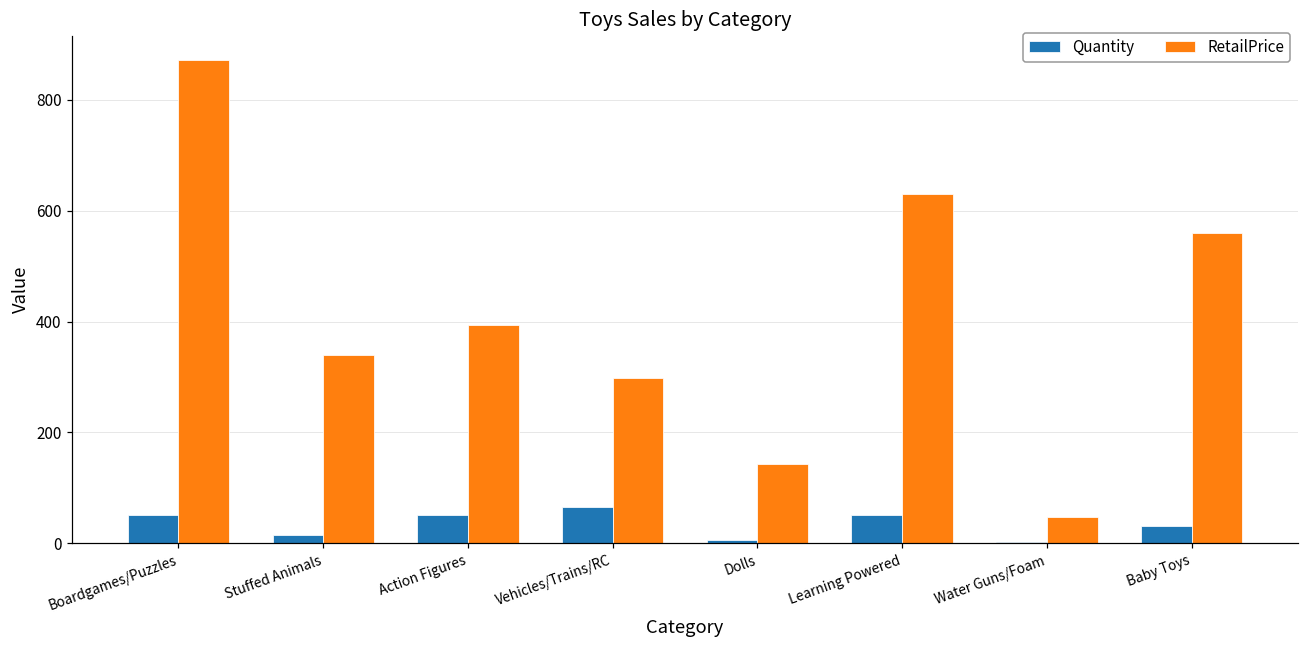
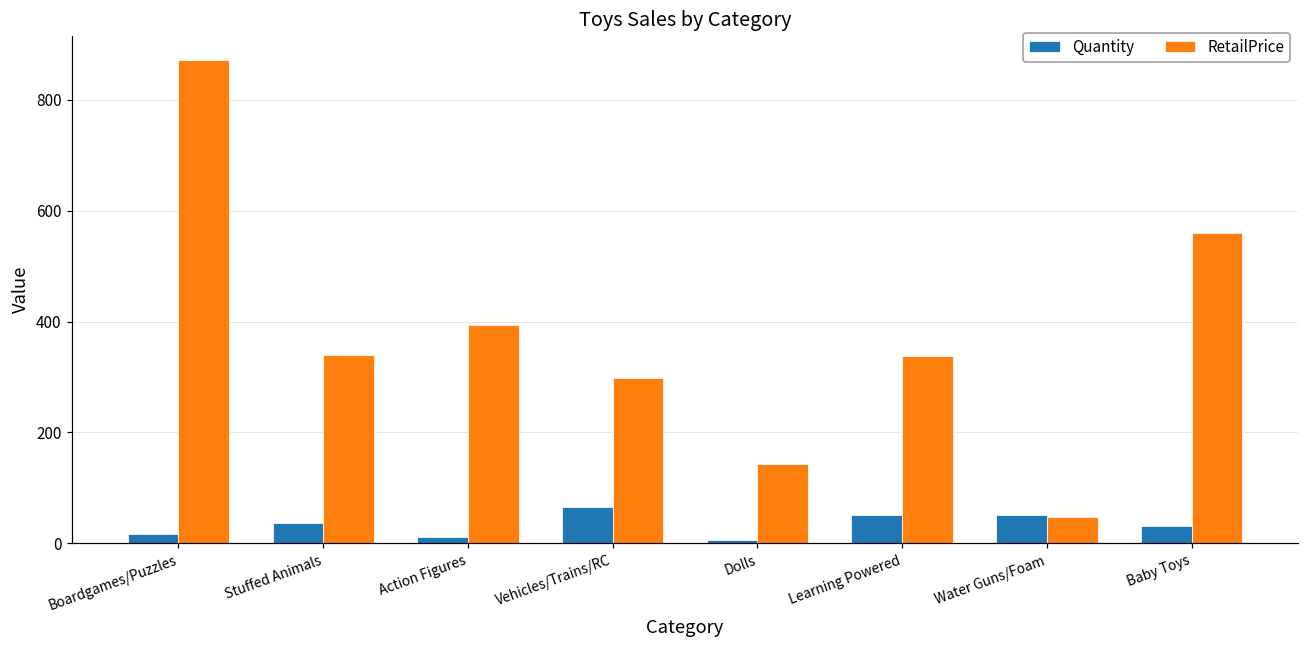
Quantity, Boardgames/Puzzles: 50 -> 20
Quantity, Stuffed Animals: 10 -> 40
Quantity, Action Figures: 50 -> 10
RetailPrice, Learning Powered: 630 -> 340
Quantity, Water Guns/Foam: 0 -> 50
